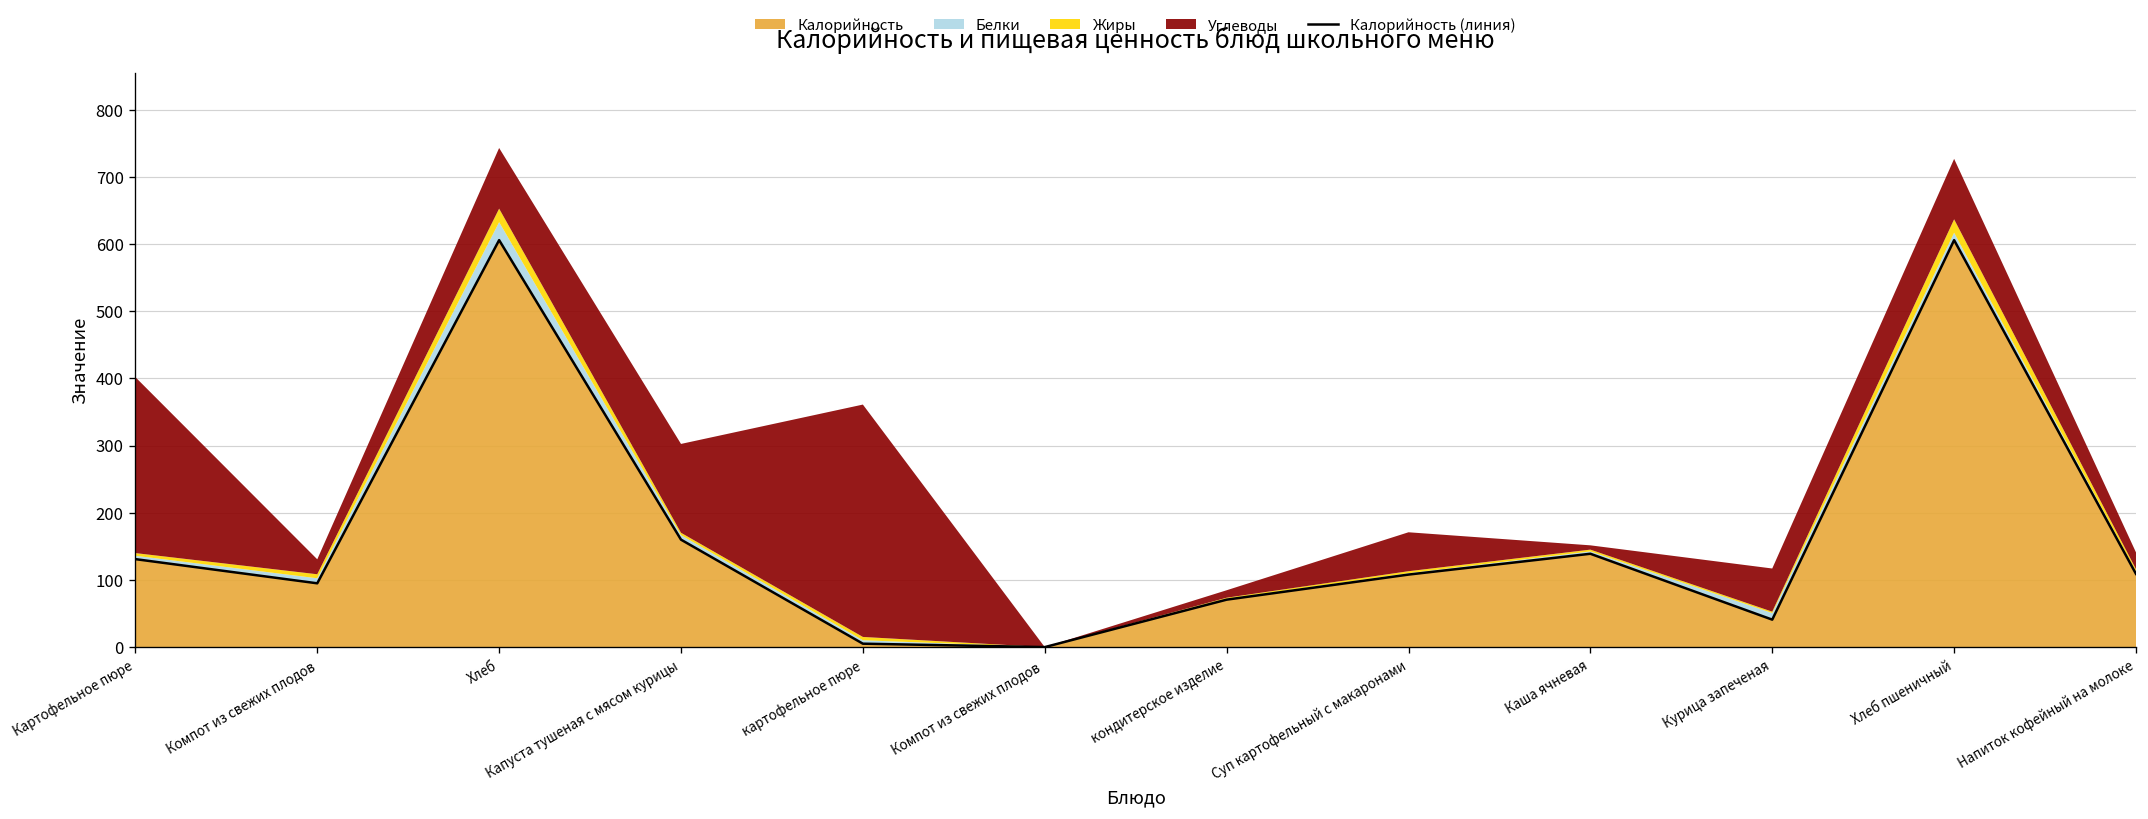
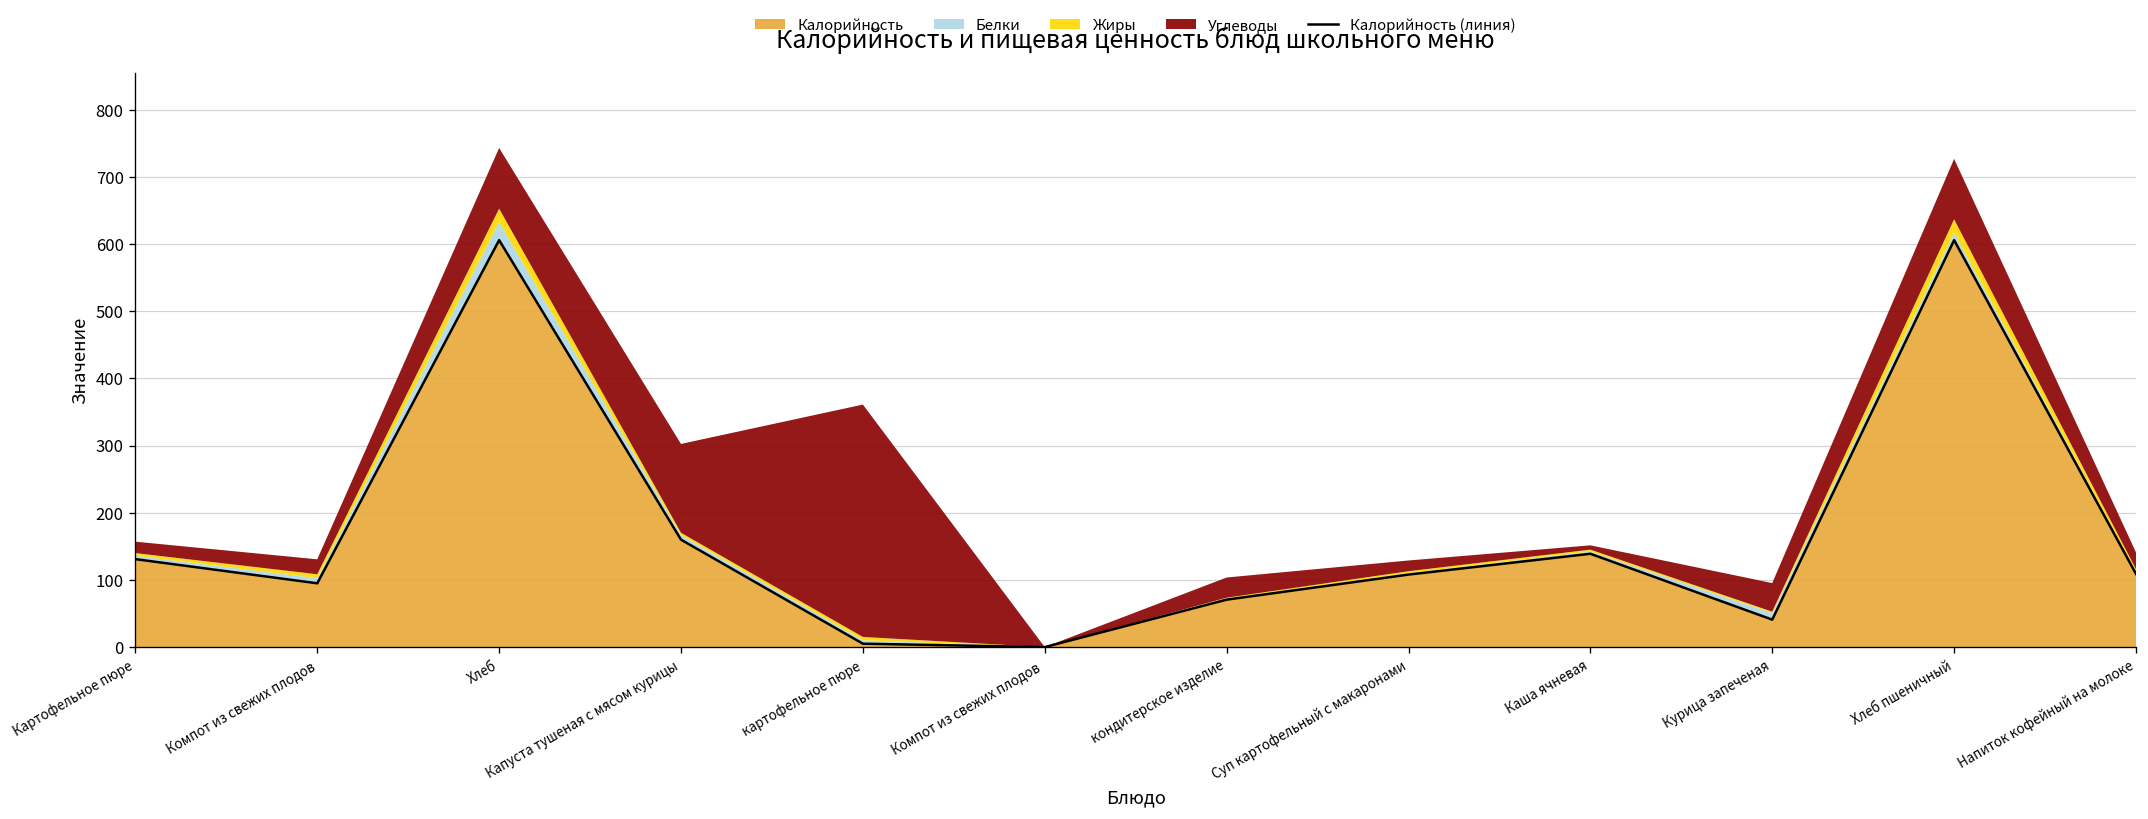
Углеводы, Картофельное пюре: 260 -> 20
Углеводы, кондитерское изделие: 10 -> 30
Углеводы, Суп картофельный с макаронами: 60 -> 20
Углеводы, Курица запеченая: 60 -> 40
